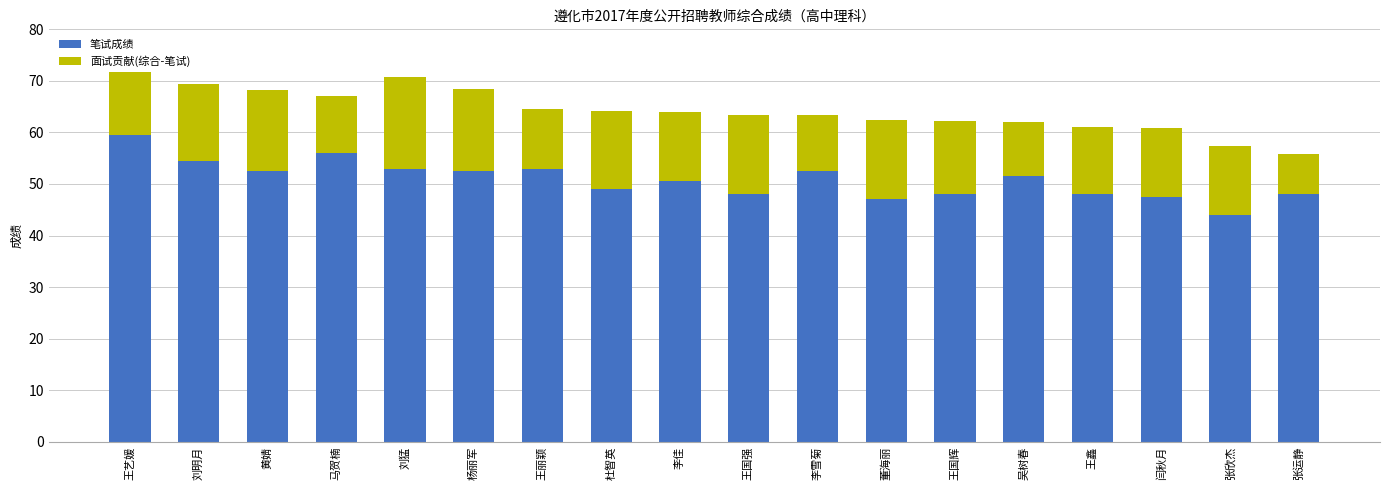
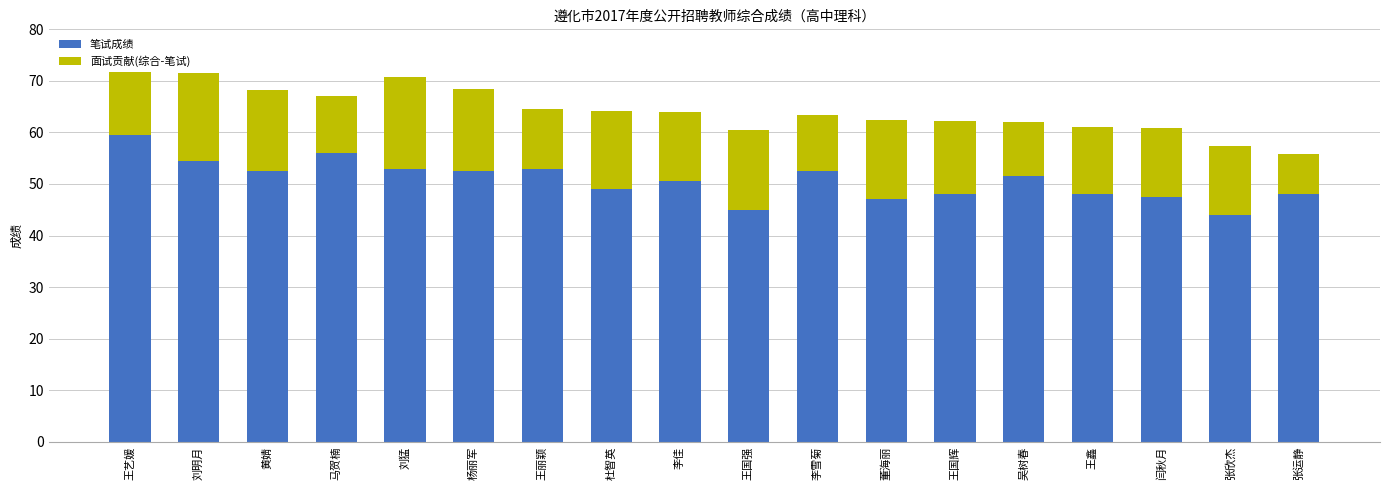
面试贡献(综合-笔试), 刘明月: 15 -> 17
笔试成绩, 王国强: 48 -> 45
